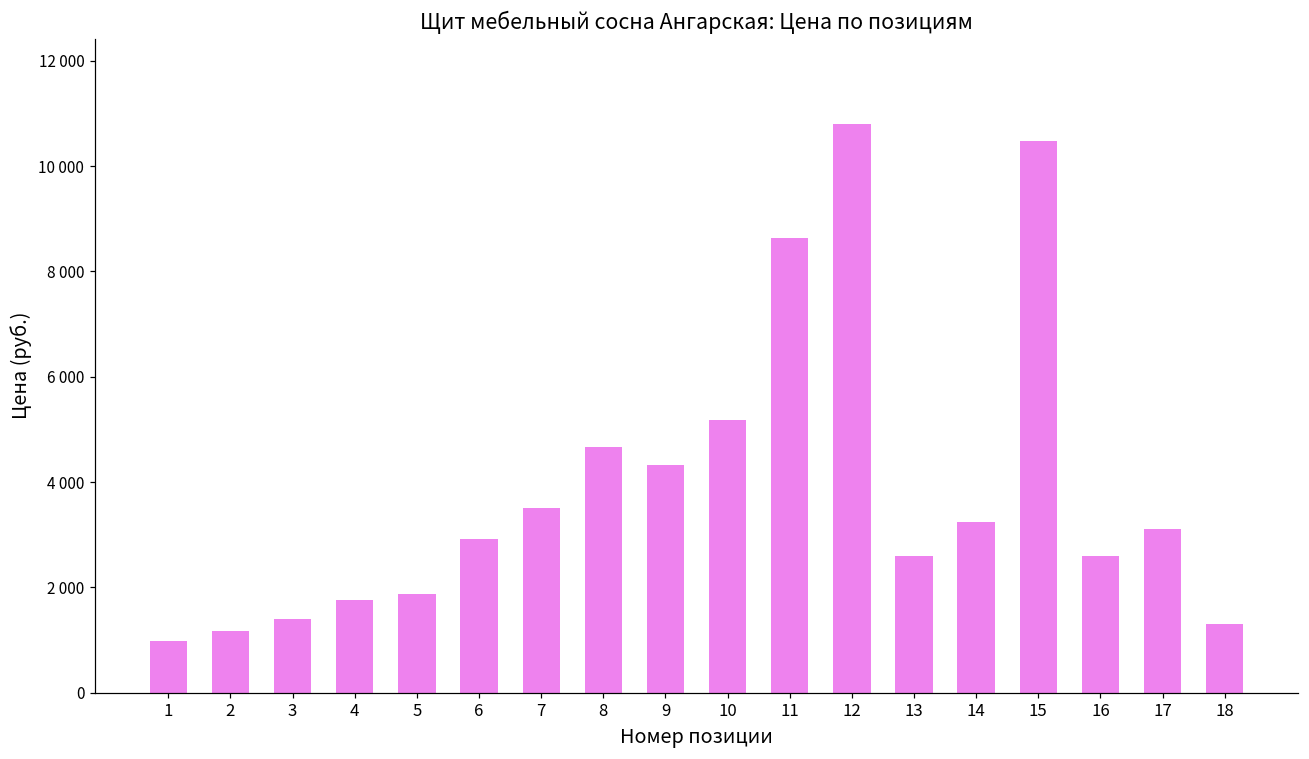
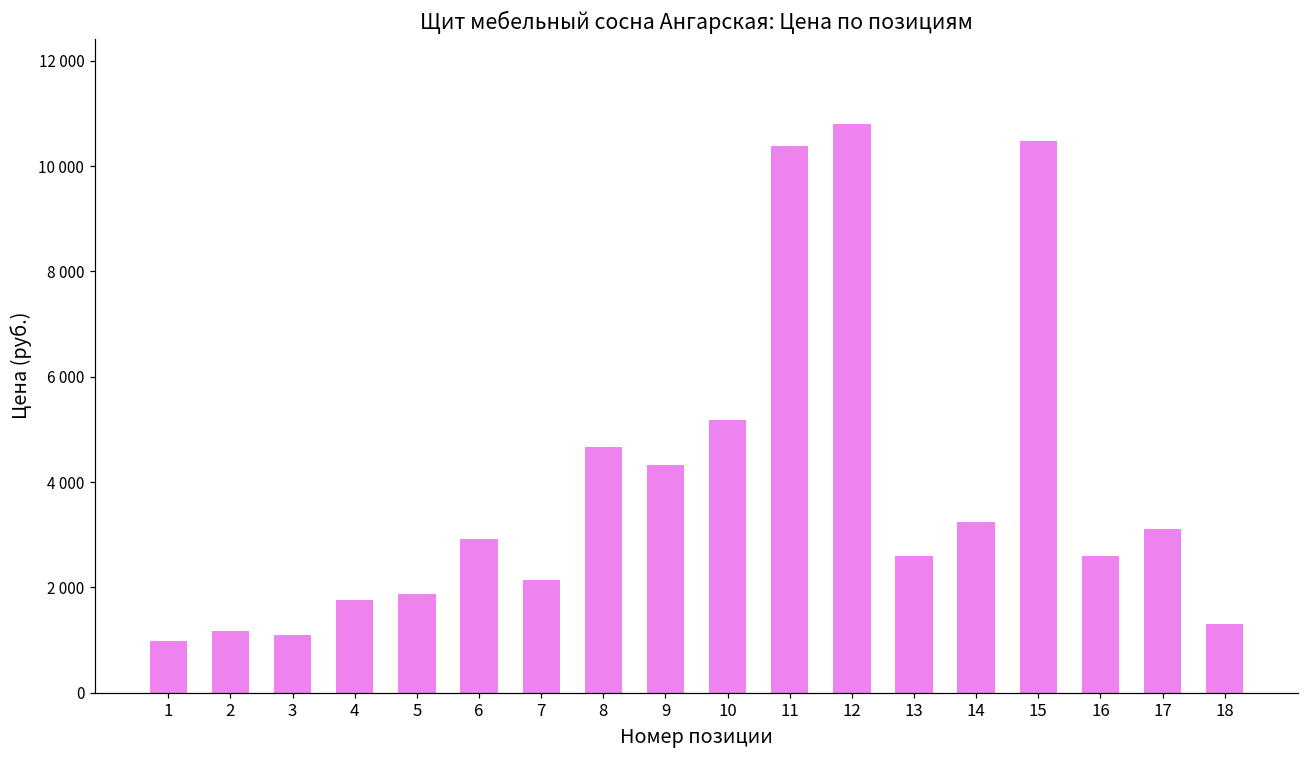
3: 1400 -> 1100
7: 3500 -> 2100
11: 8600 -> 10400
